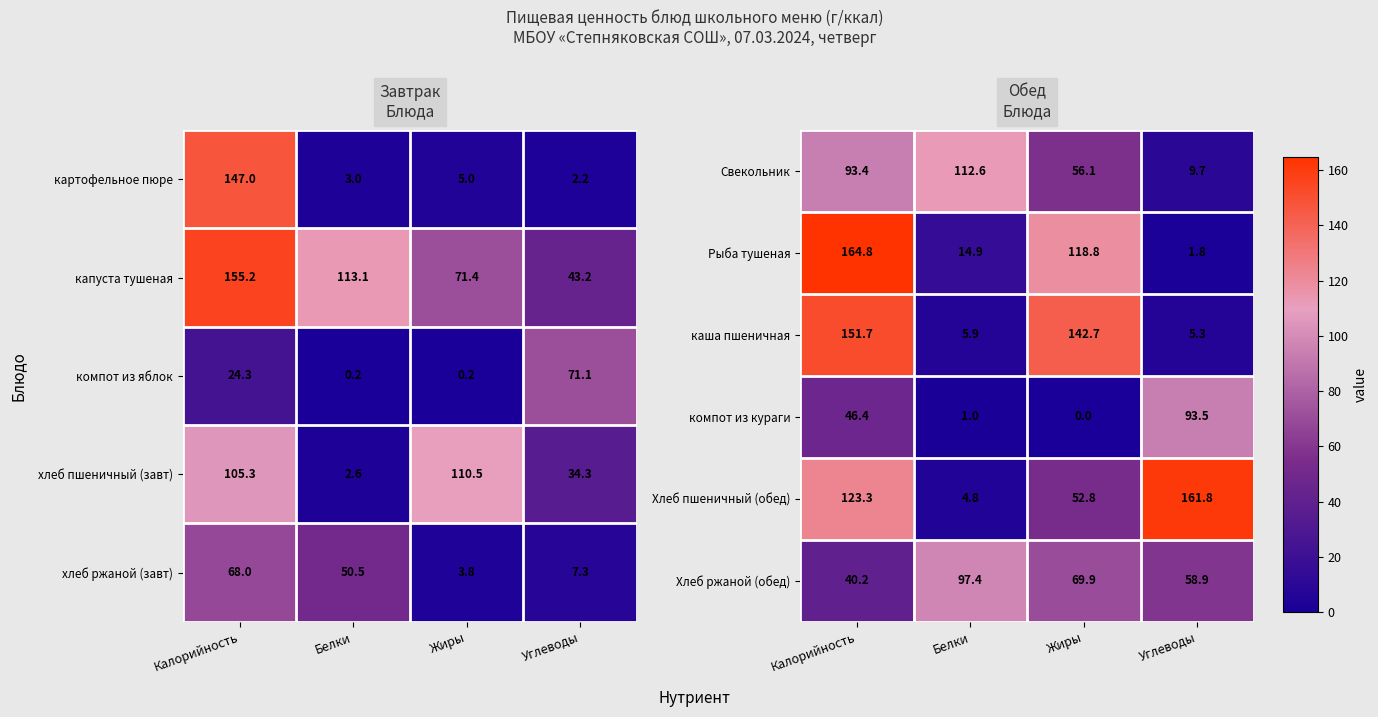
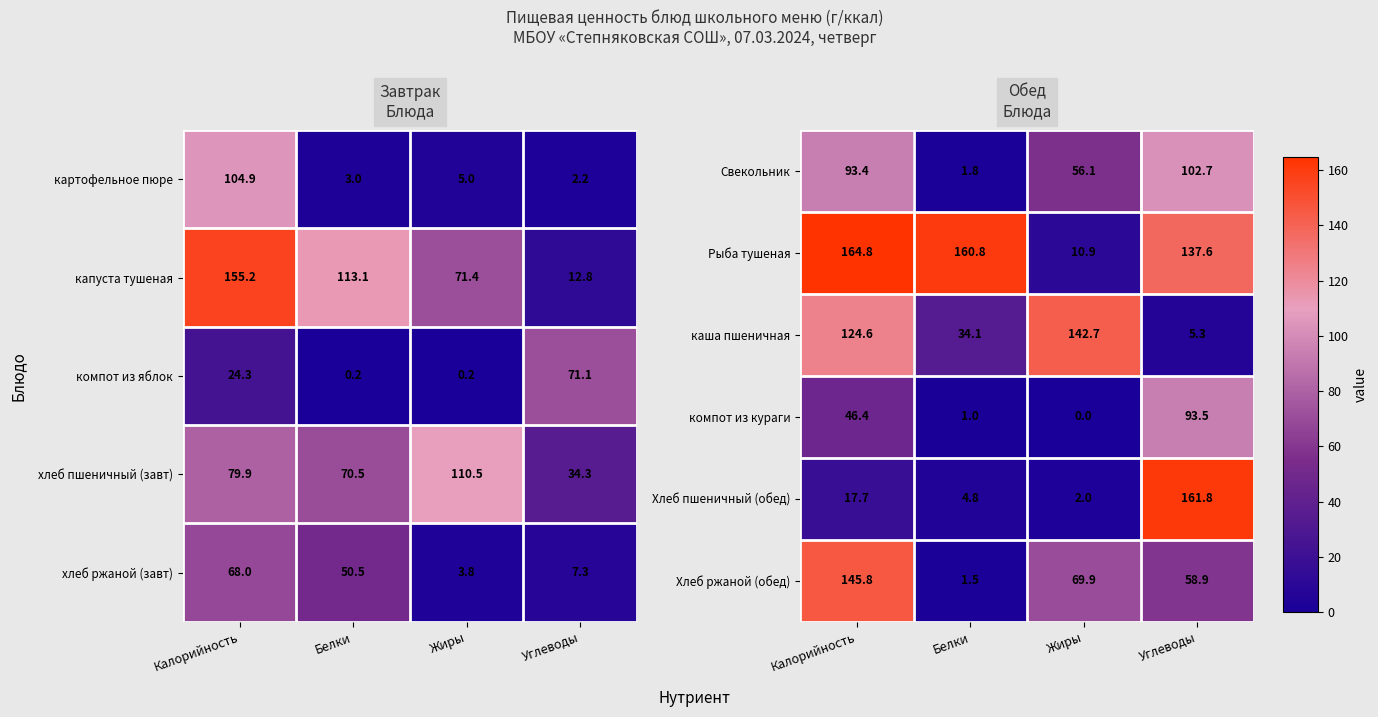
Завтрак Блюда, картофельное пюре, Калорийность: 147.0 -> 104.9
Завтрак Блюда, капуста тушеная, Углеводы: 43.2 -> 12.8
Завтрак Блюда, хлеб пшеничный (завт), Калорийность: 105.3 -> 79.9
Завтрак Блюда, хлеб пшеничный (завт), Белки: 2.6 -> 70.5
Обед Блюда, Свекольник, Белки: 112.6 -> 1.8
Обед Блюда, Свекольник, Углеводы: 9.7 -> 102.7
Обед Блюда, Рыба тушеная, Белки: 14.9 -> 160.8
Обед Блюда, Рыба тушеная, Жиры: 118.8 -> 10.9
Обед Блюда, Рыба тушеная, Углеводы: 1.8 -> 137.6
Обед Блюда, каша пшеничная, Калорийность: 151.7 -> 124.6
Обед Блюда, каша пшеничная, Белки: 5.9 -> 34.1
Обед Блюда, Хлеб пшеничный (обед), Калорийность: 123.3 -> 17.7
Обед Блюда, Хлеб пшеничный (обед), Жиры: 52.8 -> 2.0
Обед Блюда, Хлеб ржаной (обед), Калорийность: 40.2 -> 145.8
Обед Блюда, Хлеб ржаной (обед), Белки: 97.4 -> 1.5
